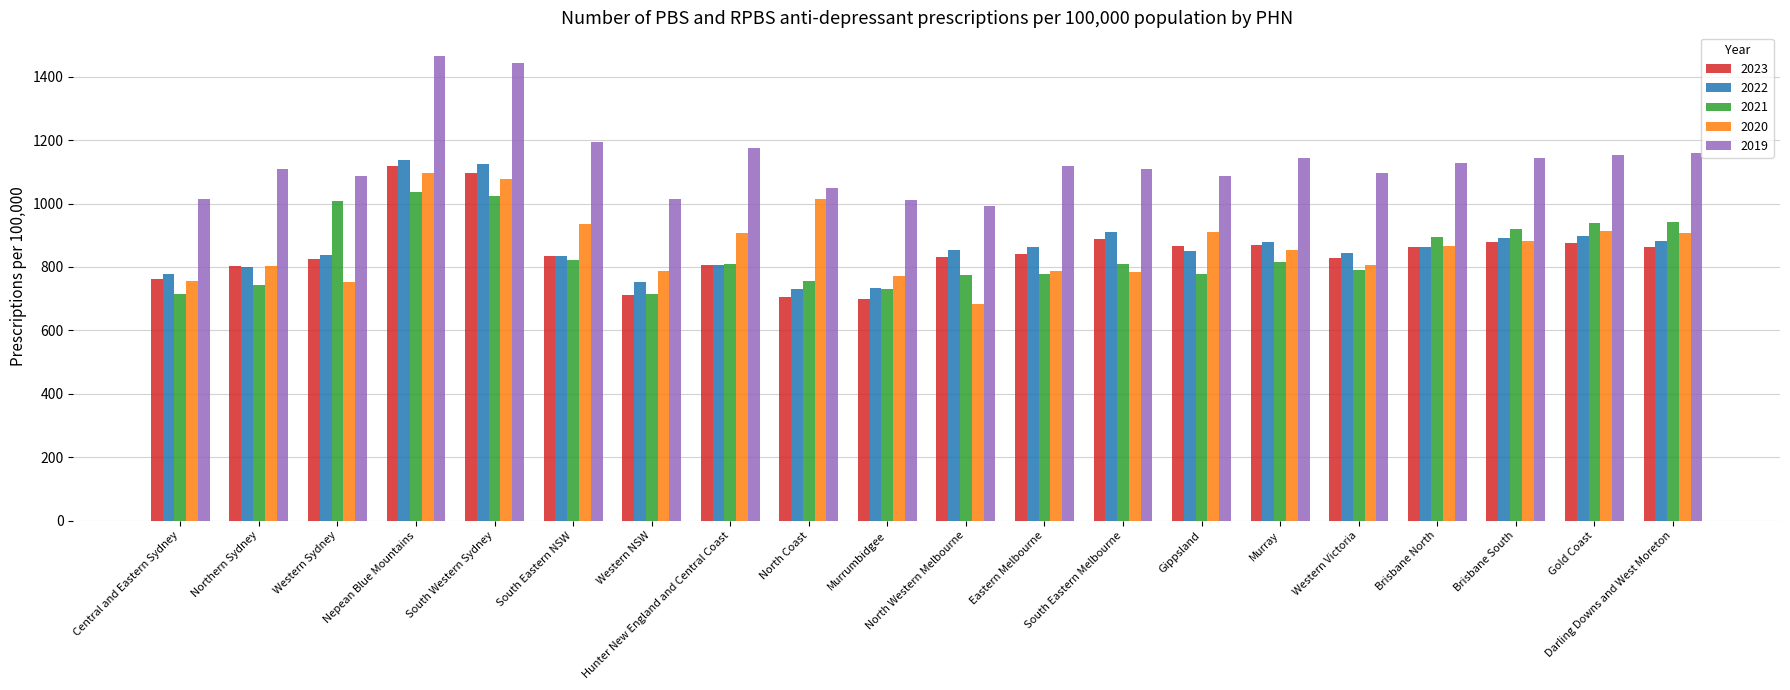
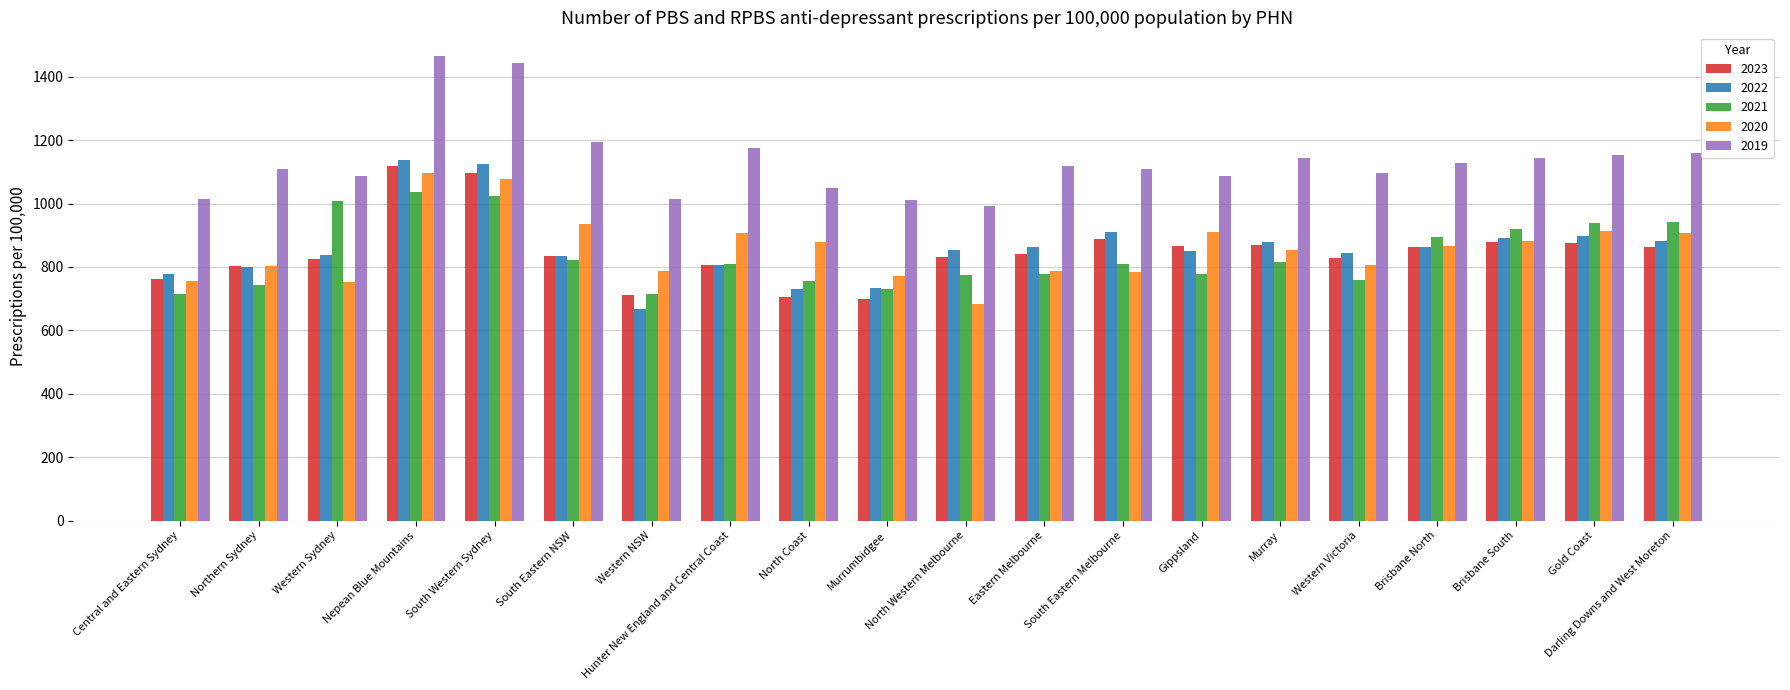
2022, Western NSW: 750 -> 670
2020, North Coast: 1010 -> 880
2021, Western Victoria: 790 -> 760
